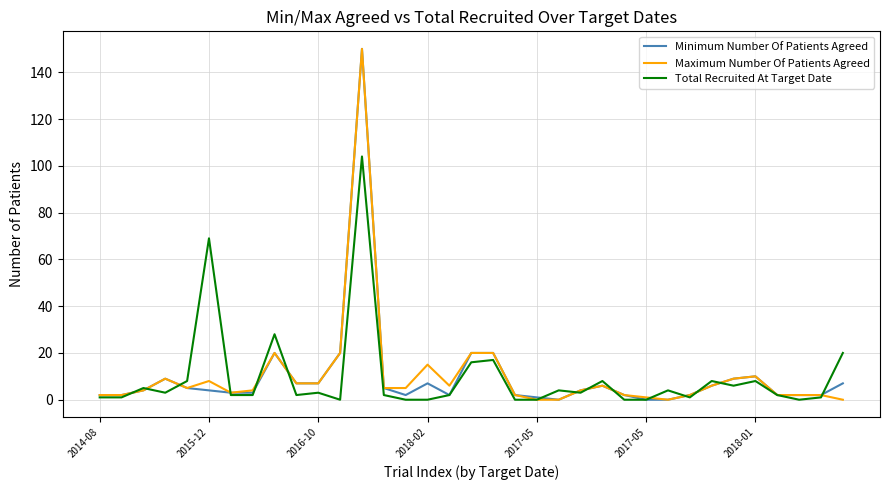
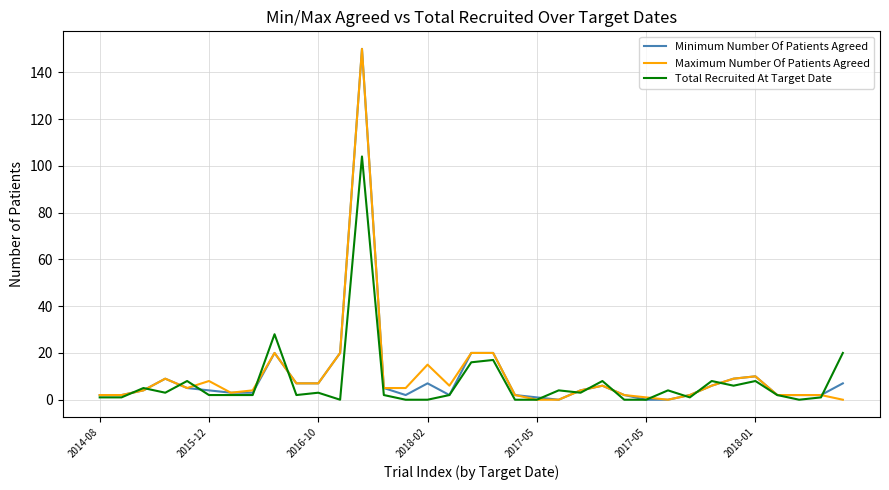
Total Recruited At Target Date, 2015-12: 69 -> 2
